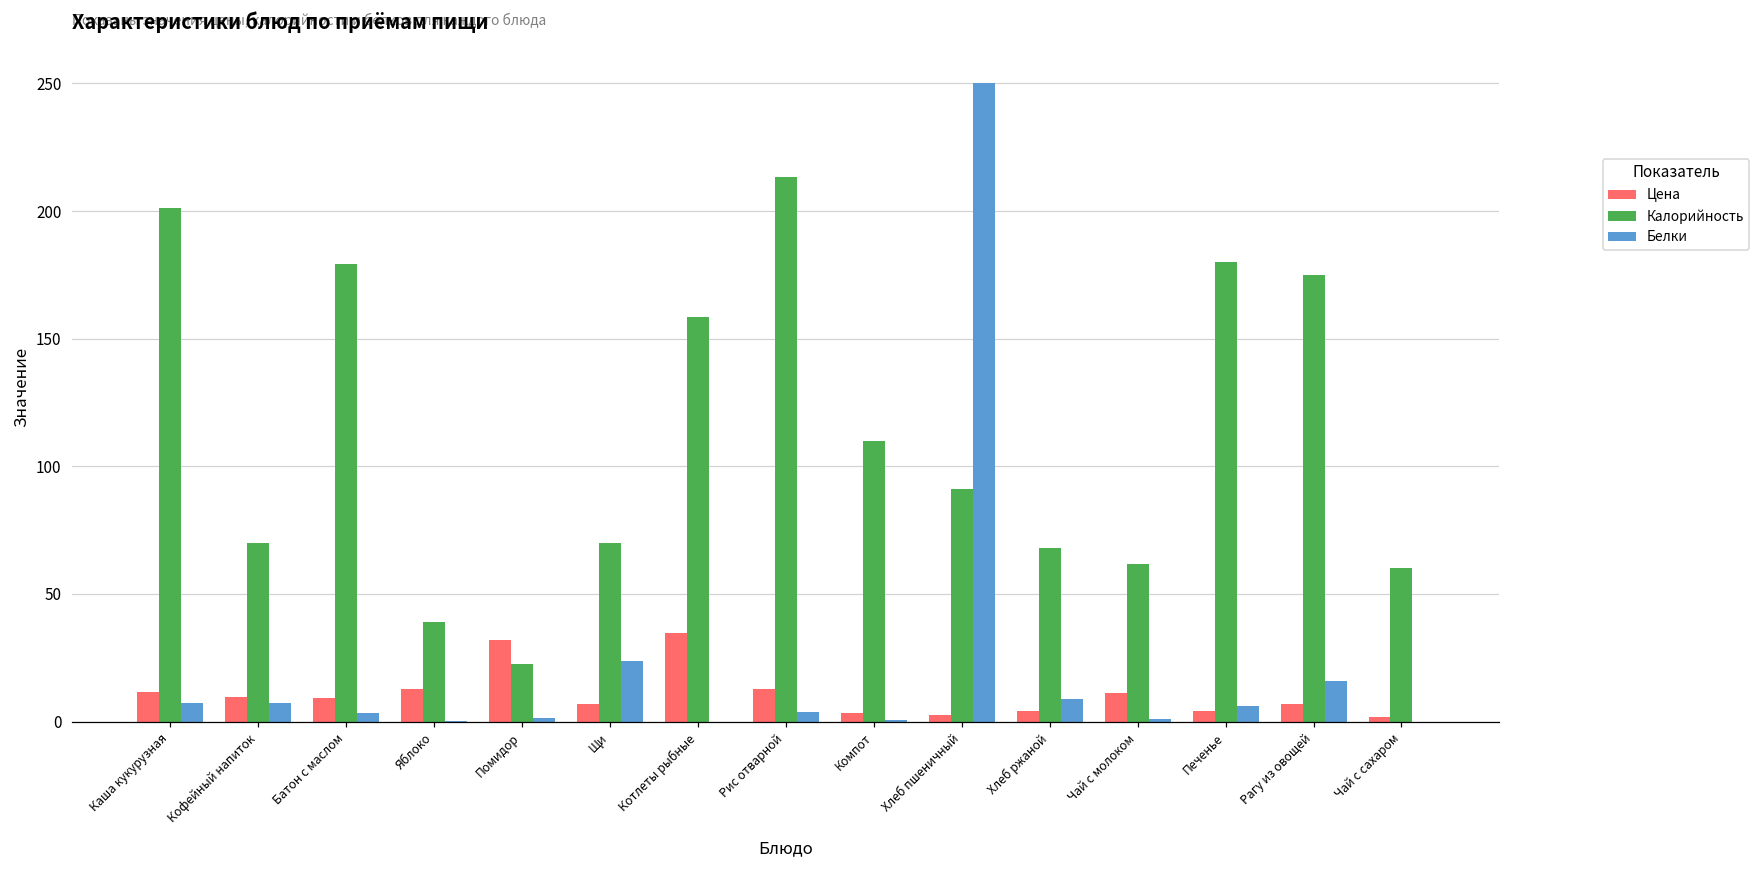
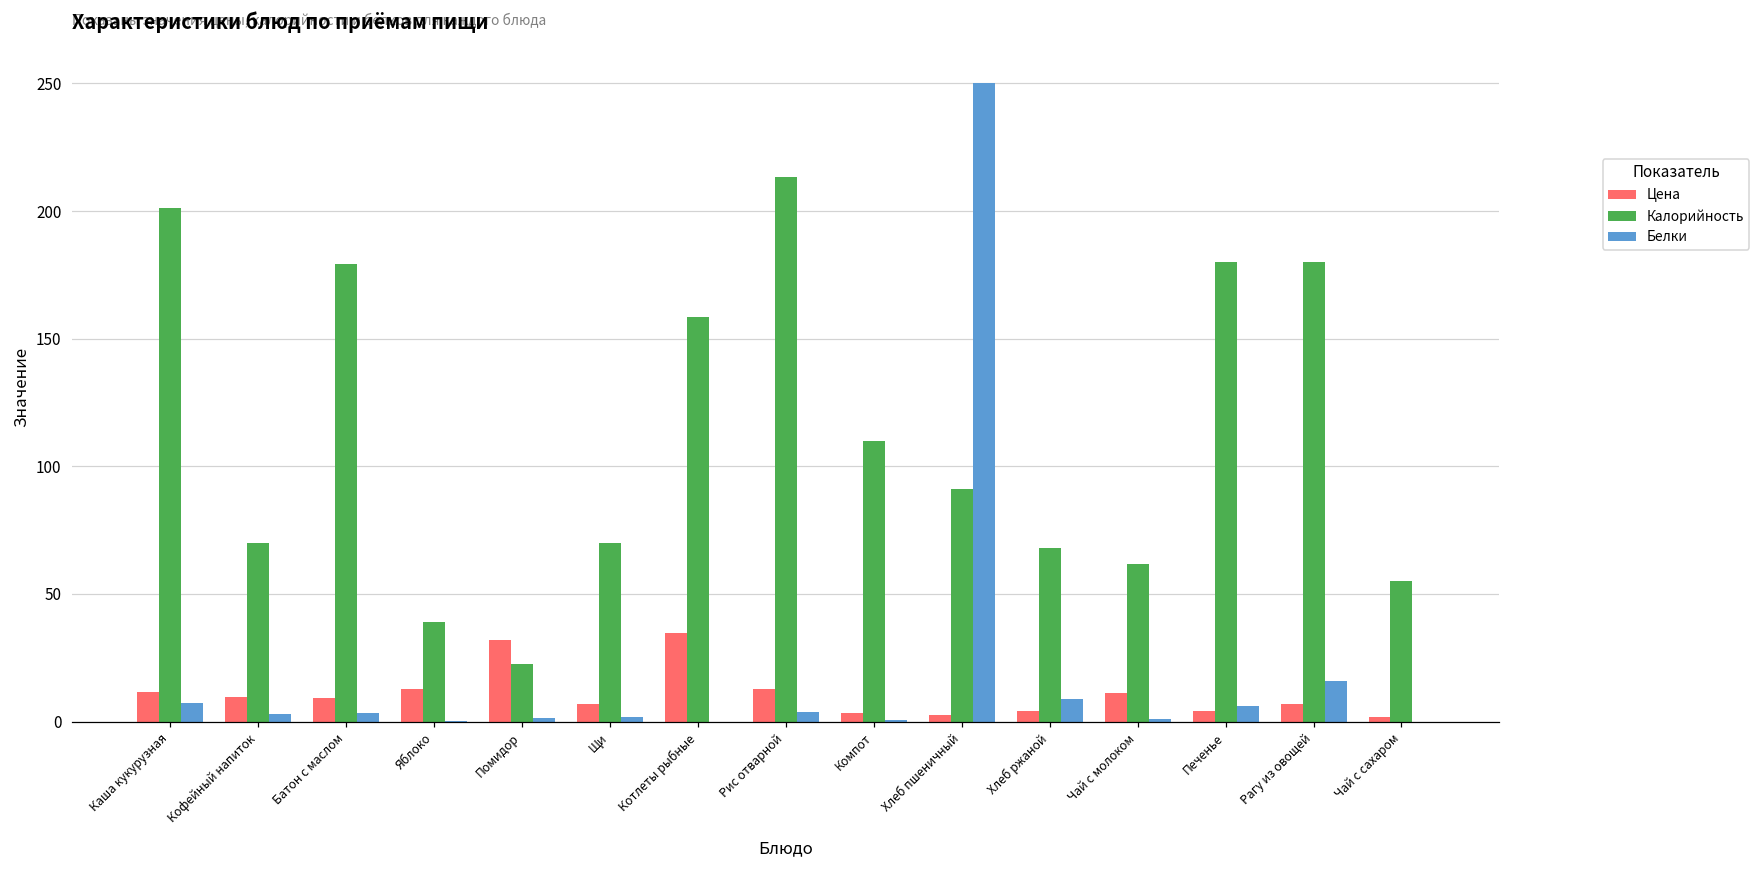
Белки, Кофейный напиток: 7 -> 3
Белки, Щи: 24 -> 2
Калорийность, Рагу из овощей: 175 -> 180
Калорийность, Чай с сахаром: 60 -> 55
